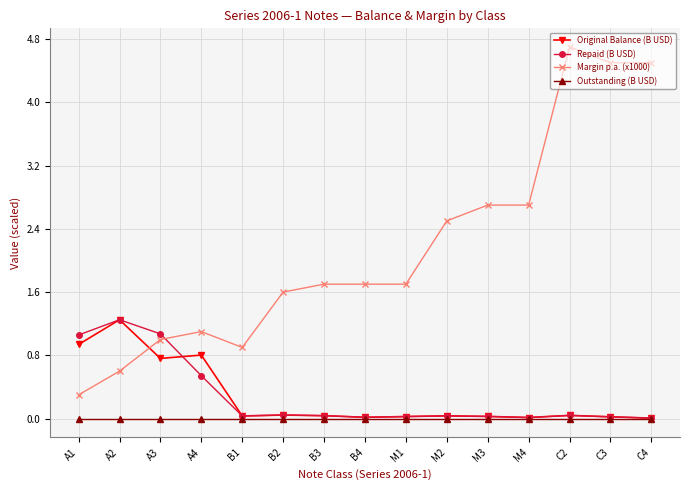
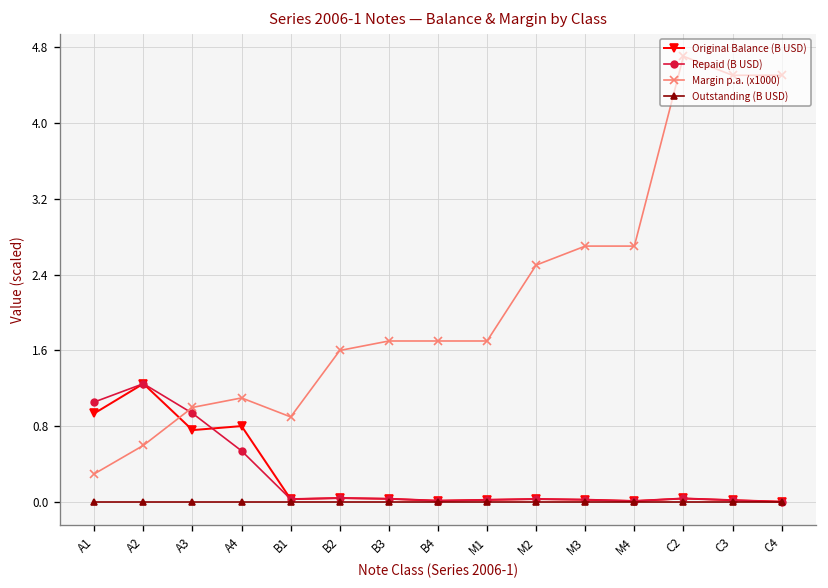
Repaid (B USD), A3: 1.1 -> 0.9
